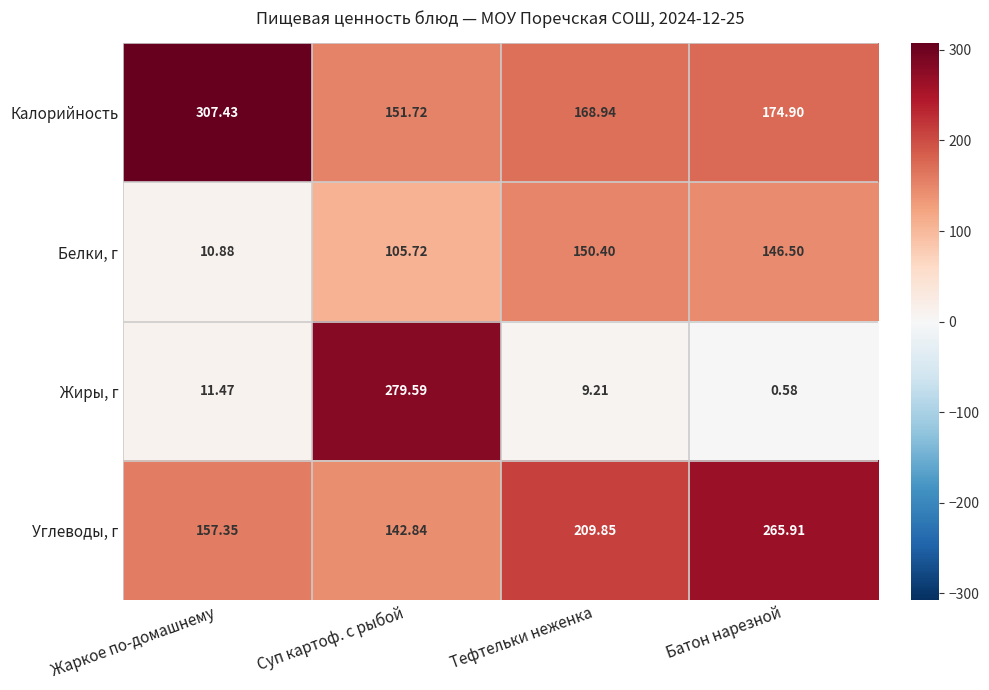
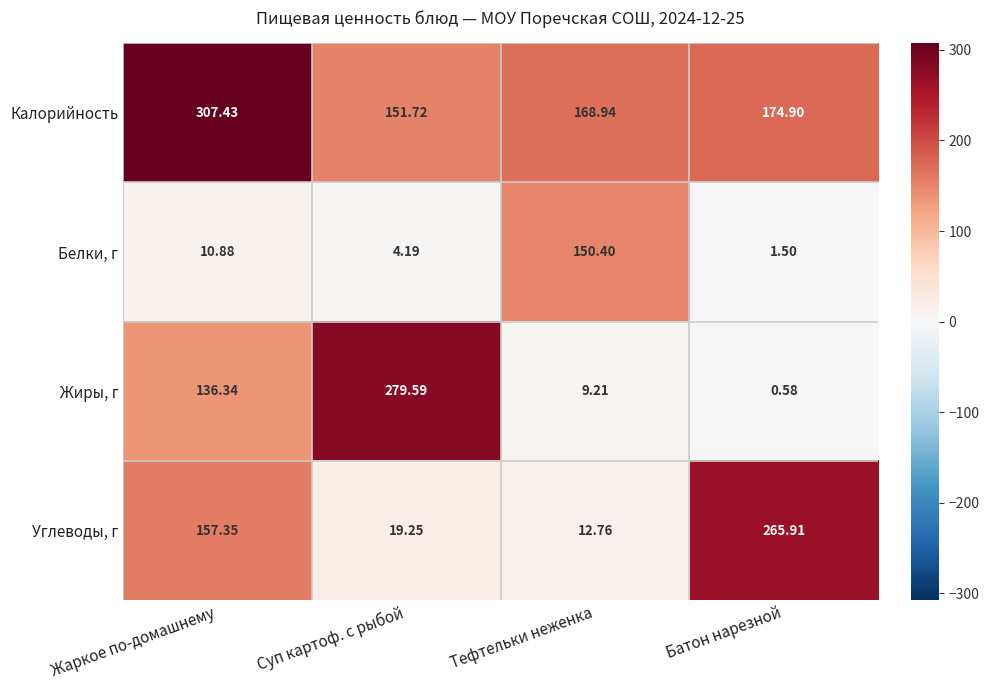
Белки, г, Суп картоф. с рыбой: 105.72 -> 4.19
Белки, г, Батон нарезной: 146.50 -> 1.50
Жиры, г, Жаркое по-домашнему: 11.47 -> 136.34
Углеводы, г, Суп картоф. с рыбой: 142.84 -> 19.25
Углеводы, г, Тефтельки неженка: 209.85 -> 12.76
